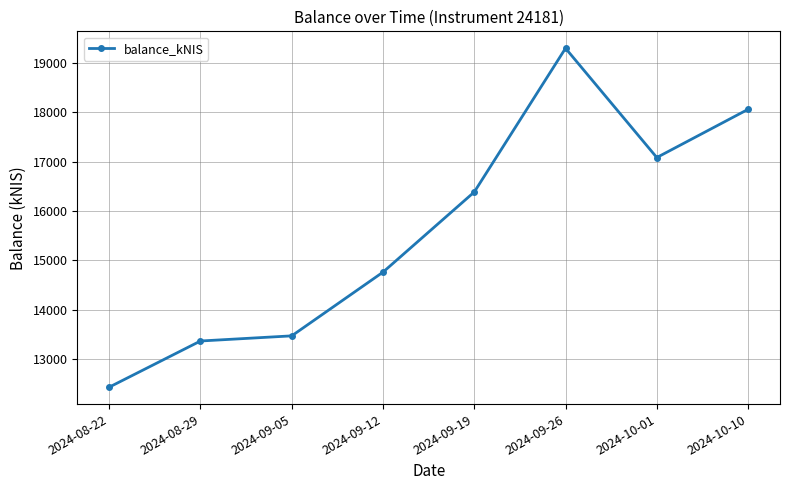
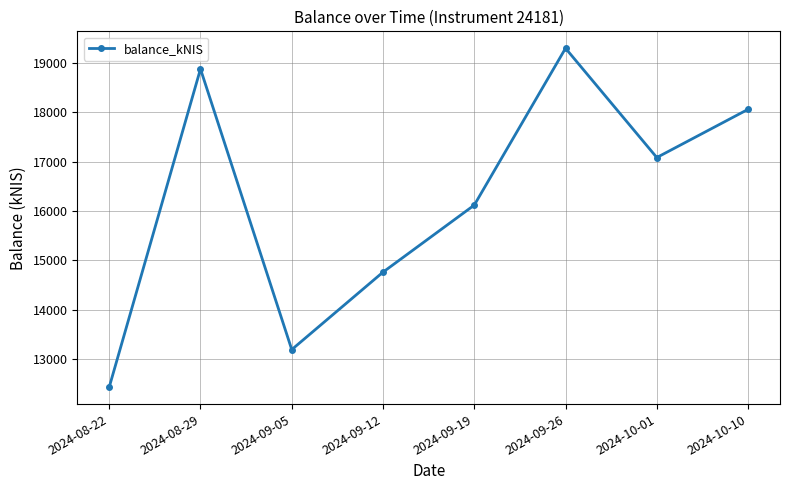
2024-08-29: 13400 -> 18900
2024-09-05: 13500 -> 13200
2024-09-19: 16400 -> 16100
